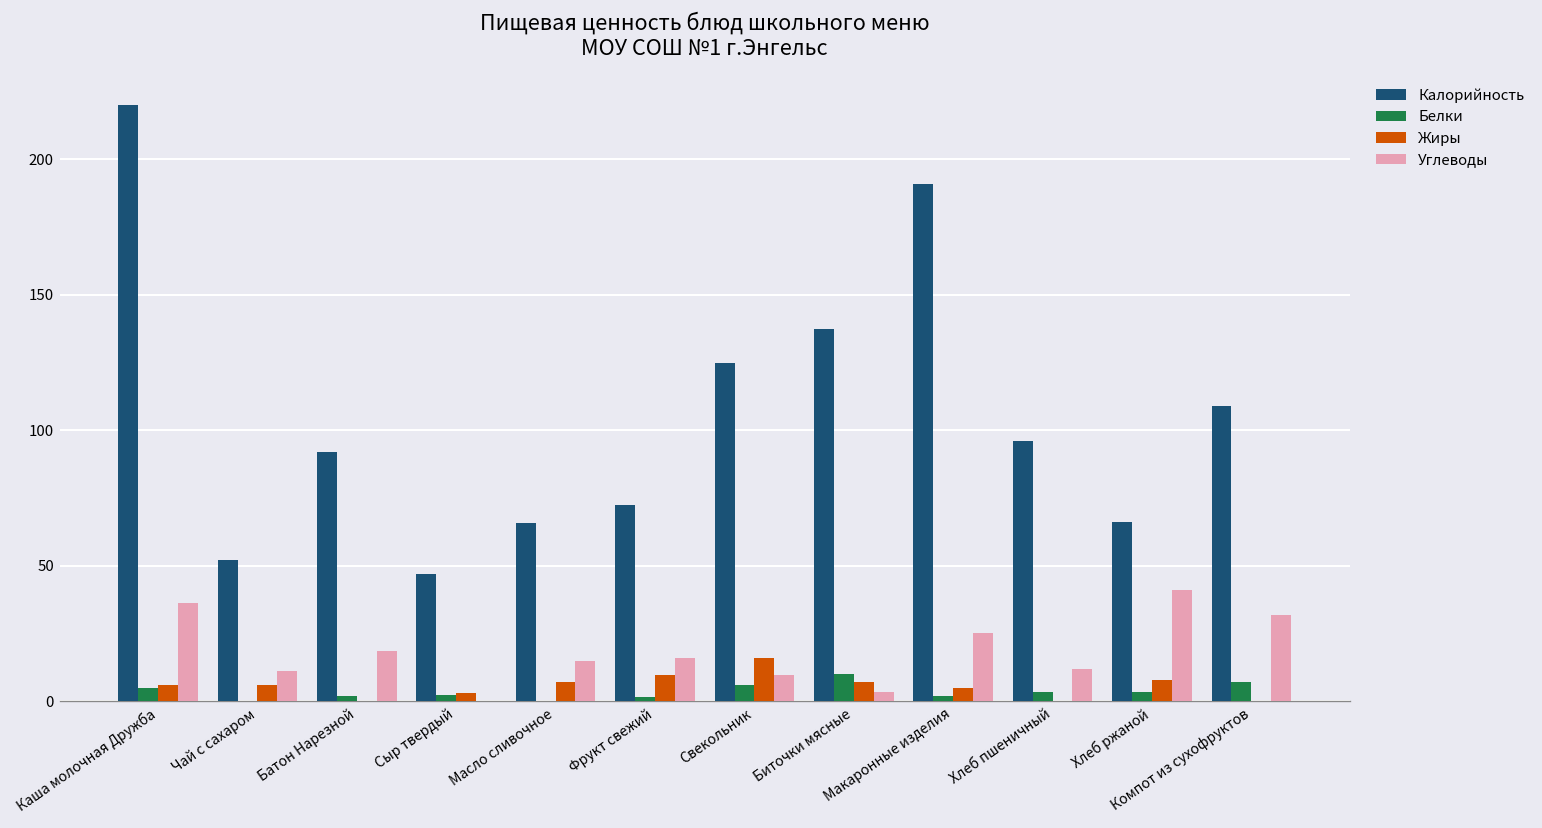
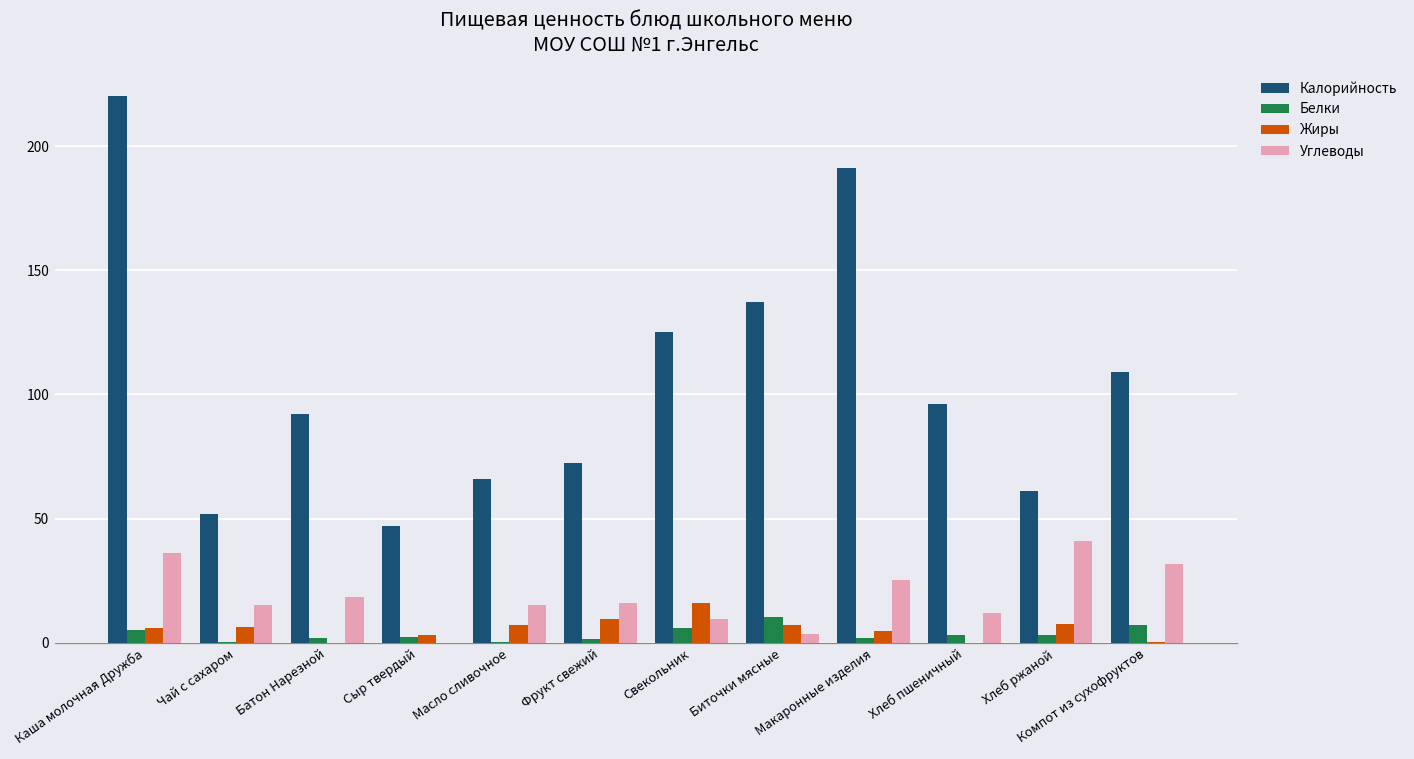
Углеводы, Чай с сахаром: 11 -> 15
Калорийность, Хлеб ржаной: 66 -> 61
